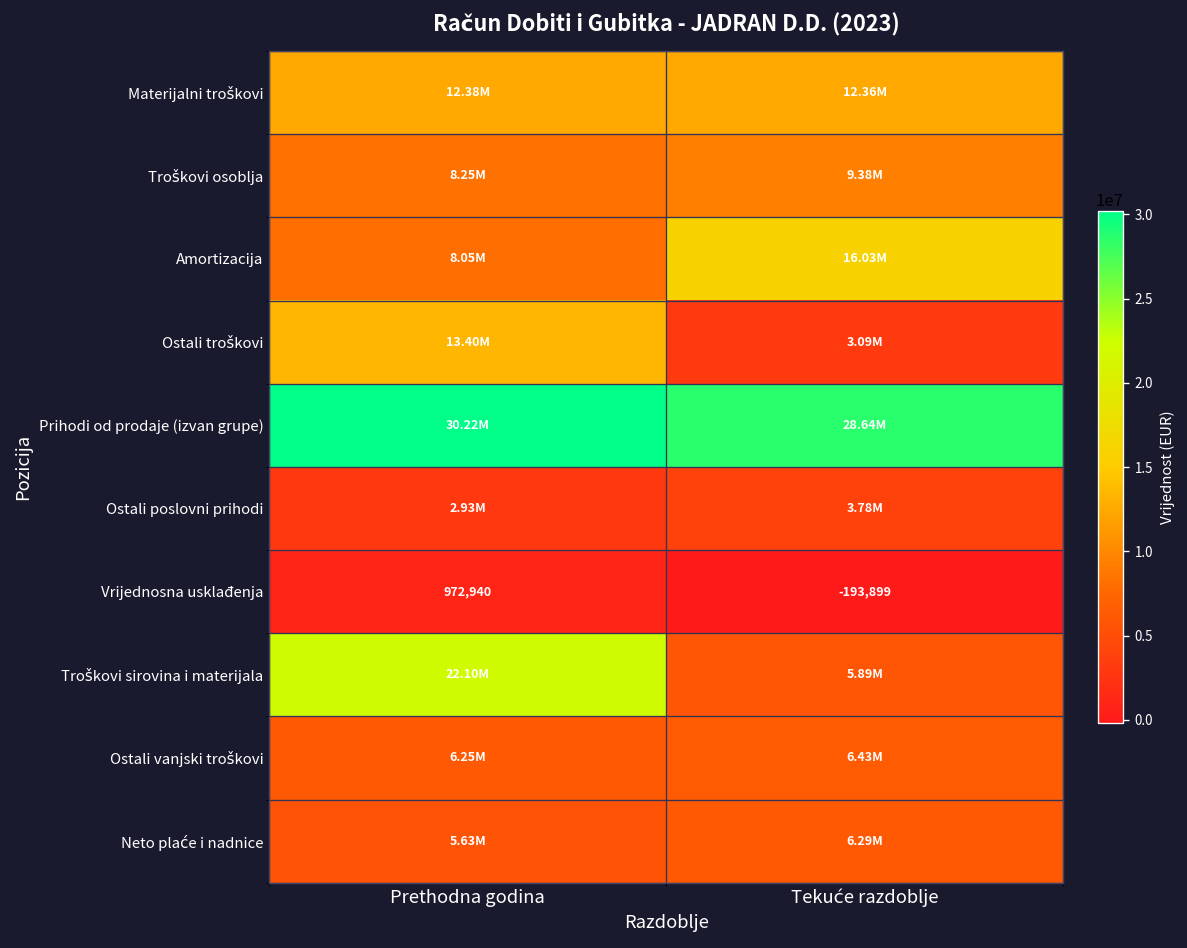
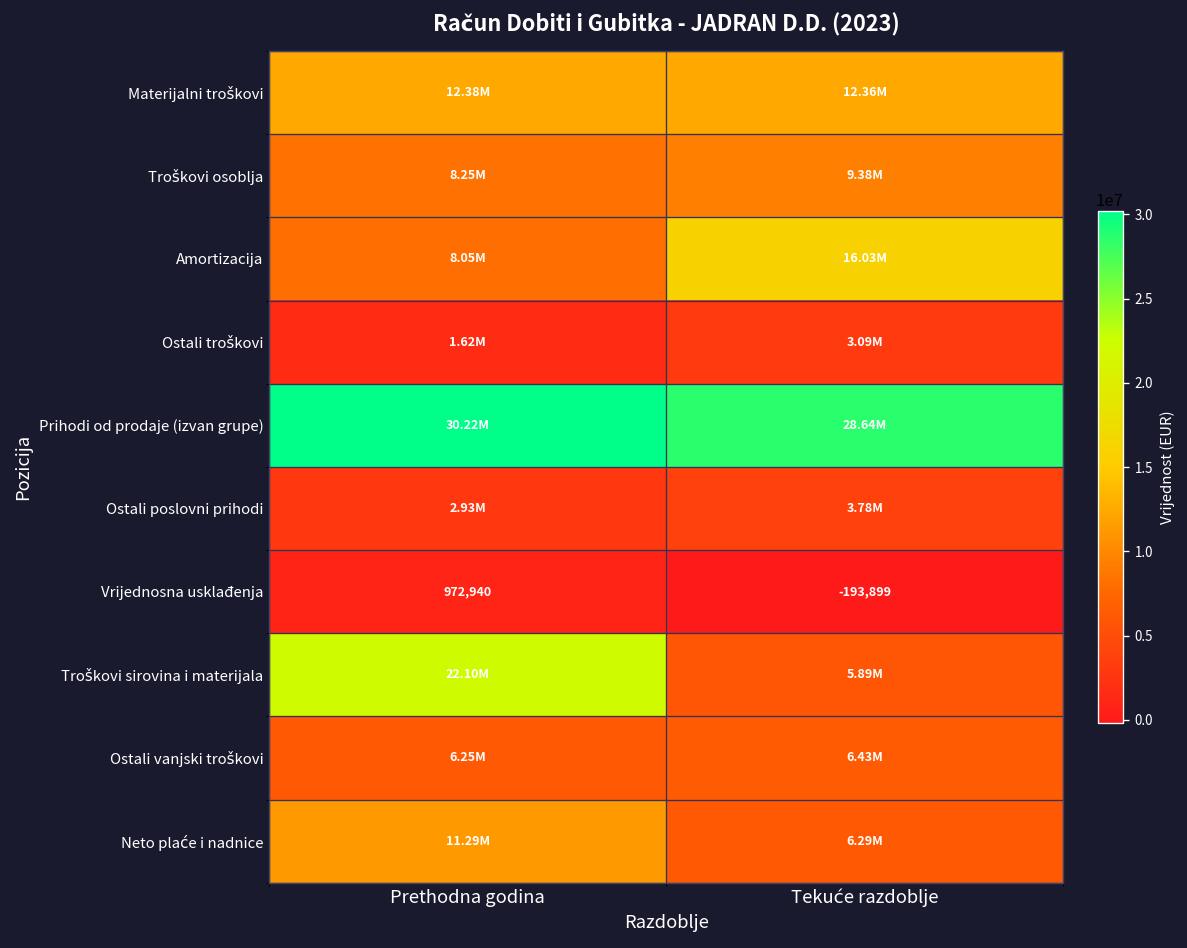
Ostali troškovi, Prethodna godina: 13.40M -> 1.62M
Neto plaće i nadnice, Prethodna godina: 5.63M -> 11.29M
